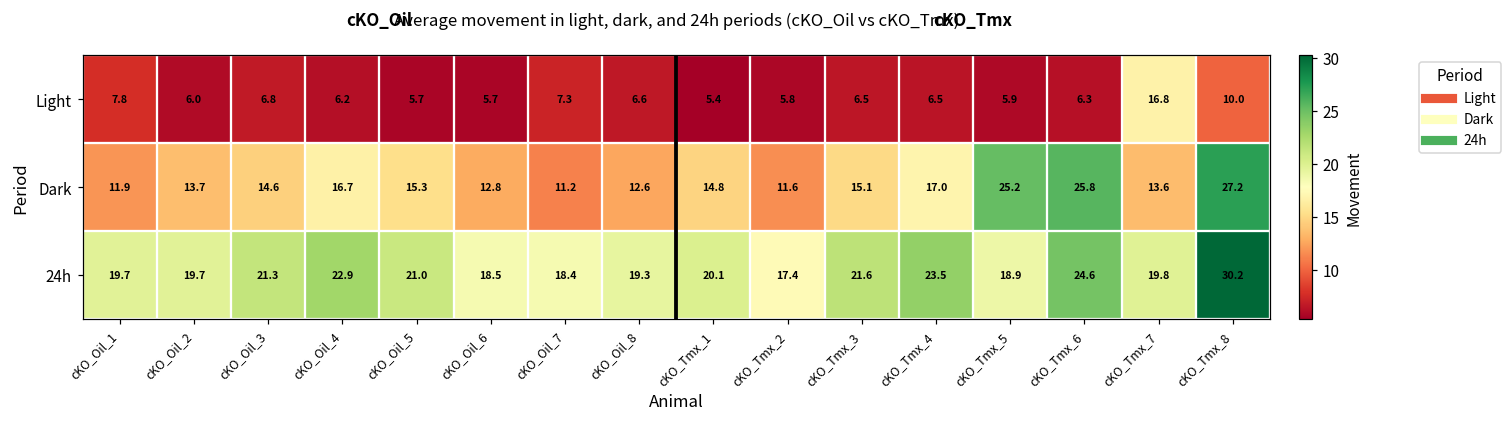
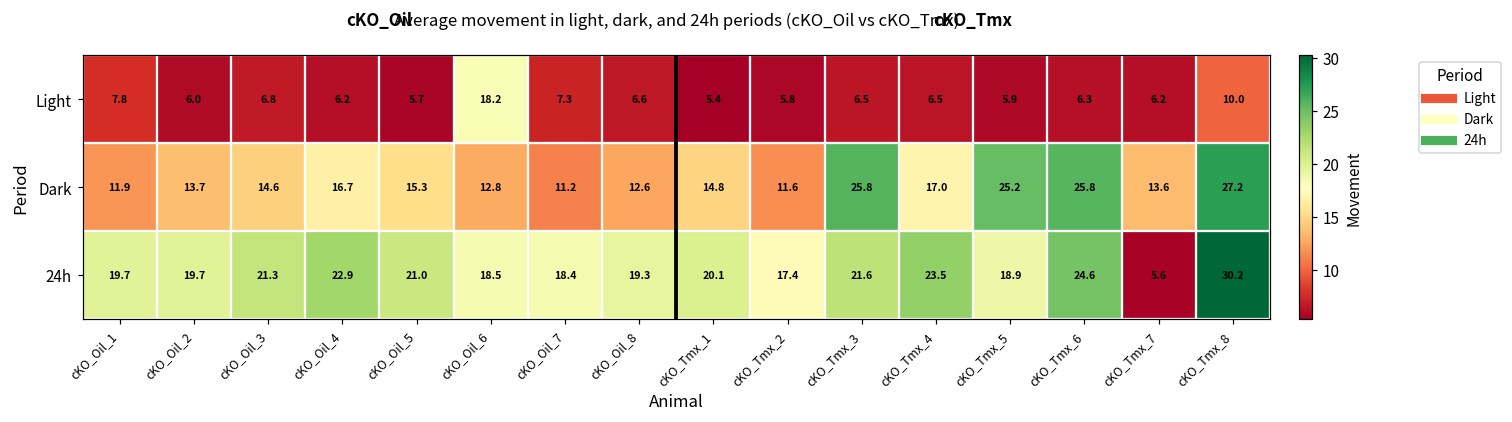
Light, cKO_Oil_6: 5.7 -> 18.2
Light, cKO_Tmx_7: 16.8 -> 6.2
Dark, cKO_Tmx_3: 15.1 -> 25.8
24h, cKO_Tmx_7: 19.8 -> 5.6
